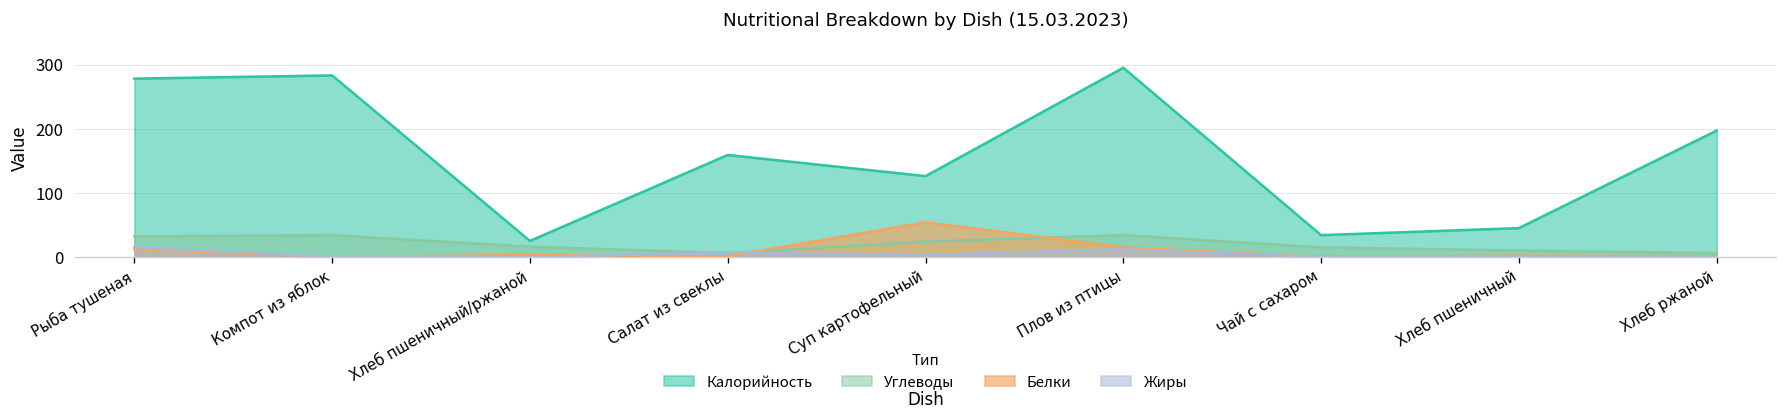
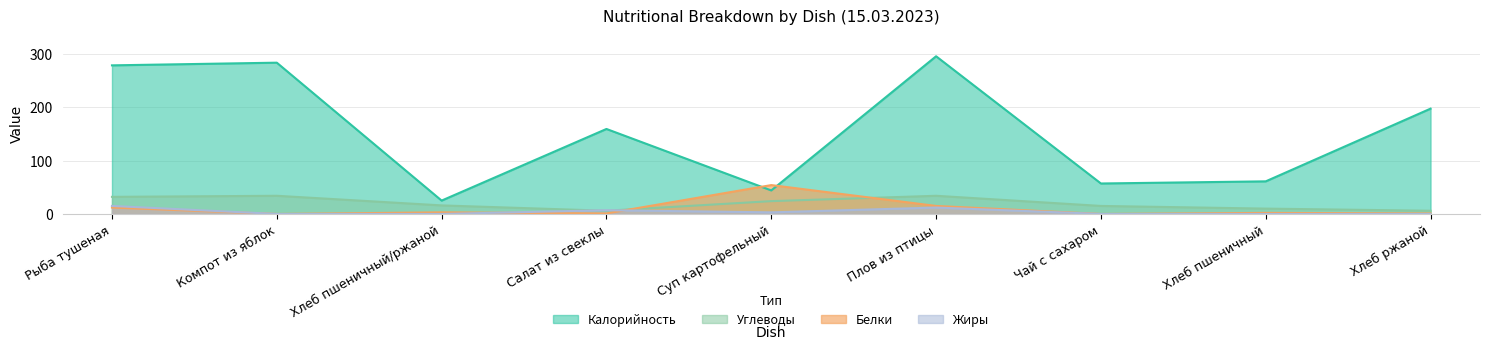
Калорийность, Суп картофельный: 130 -> 40
Калорийность, Чай с сахаром: 30 -> 60
Калорийность, Хлеб пшеничный: 50 -> 60
